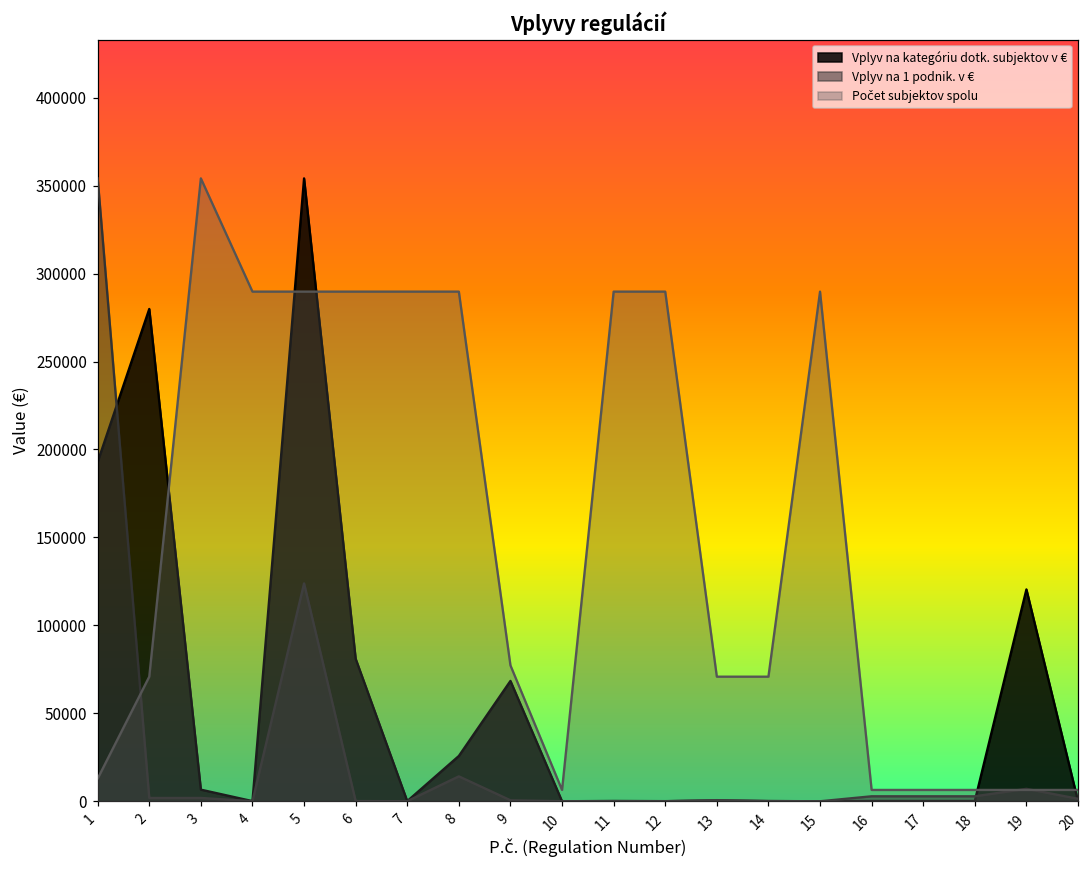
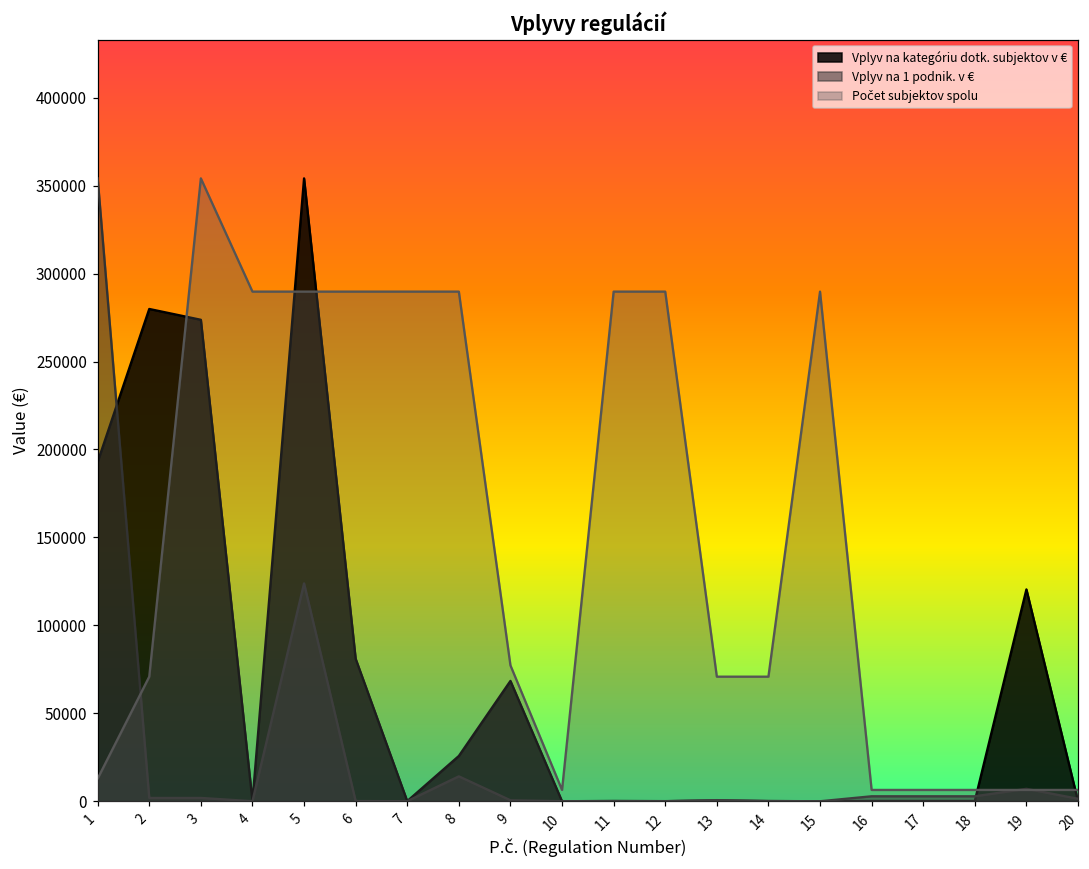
Vplyv na kategóriu dotk. subjektov v €, 3: 7000 -> 274000
